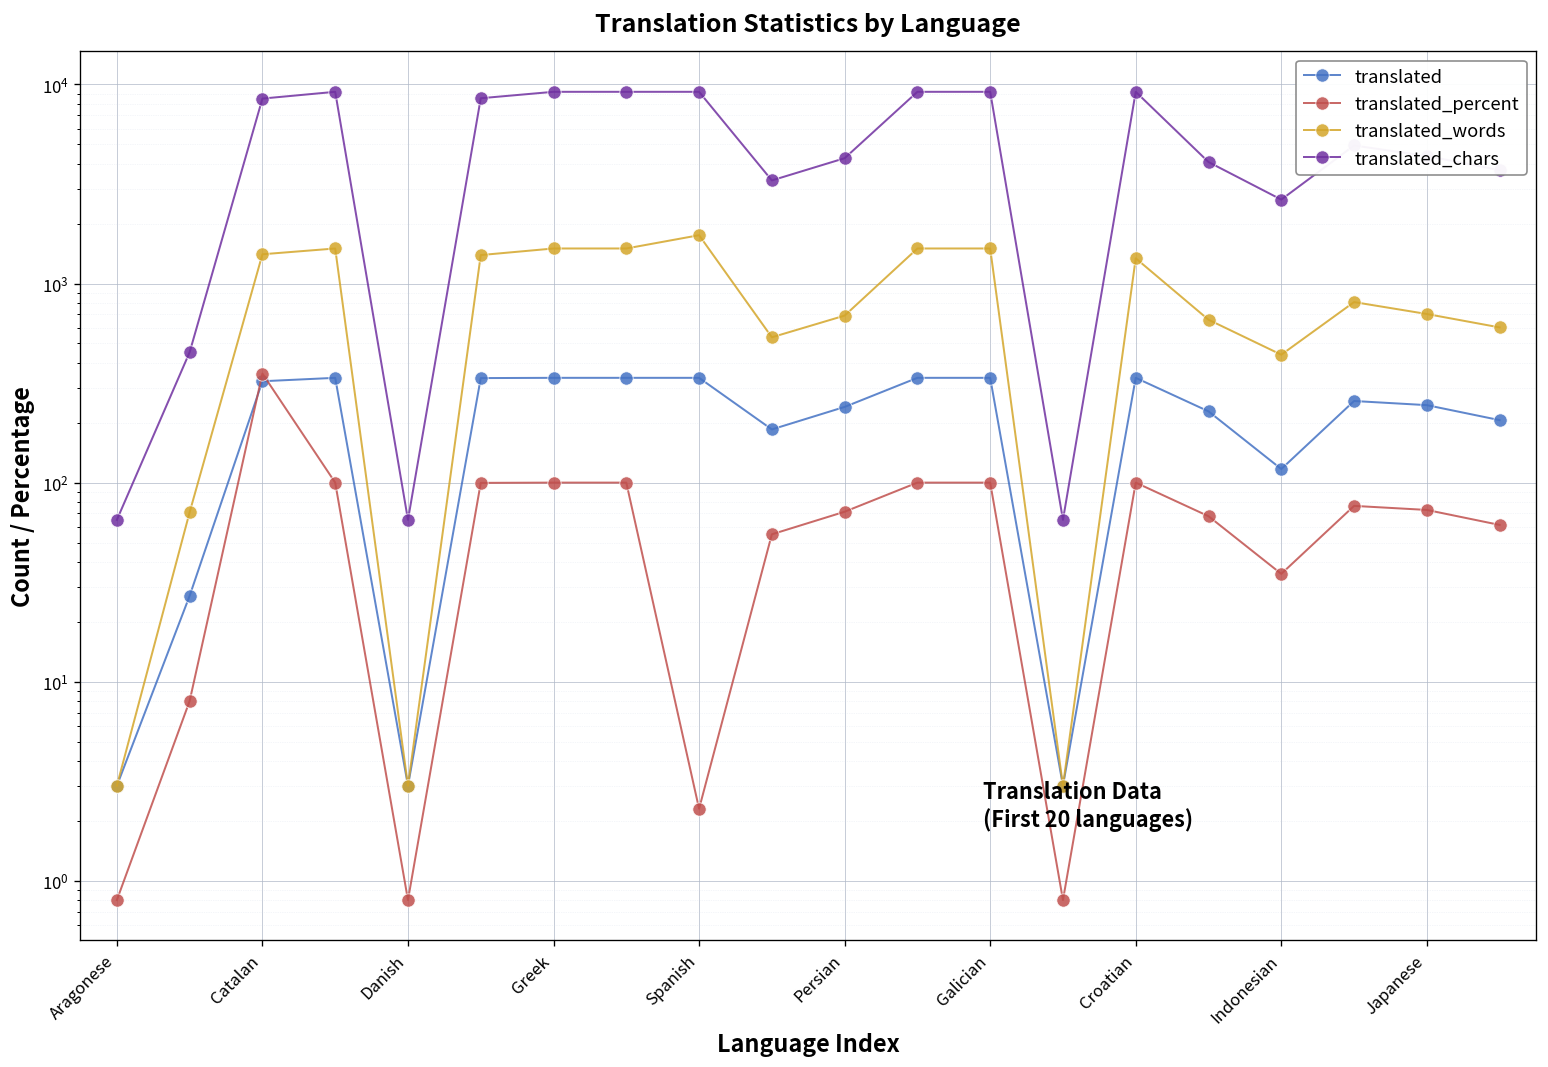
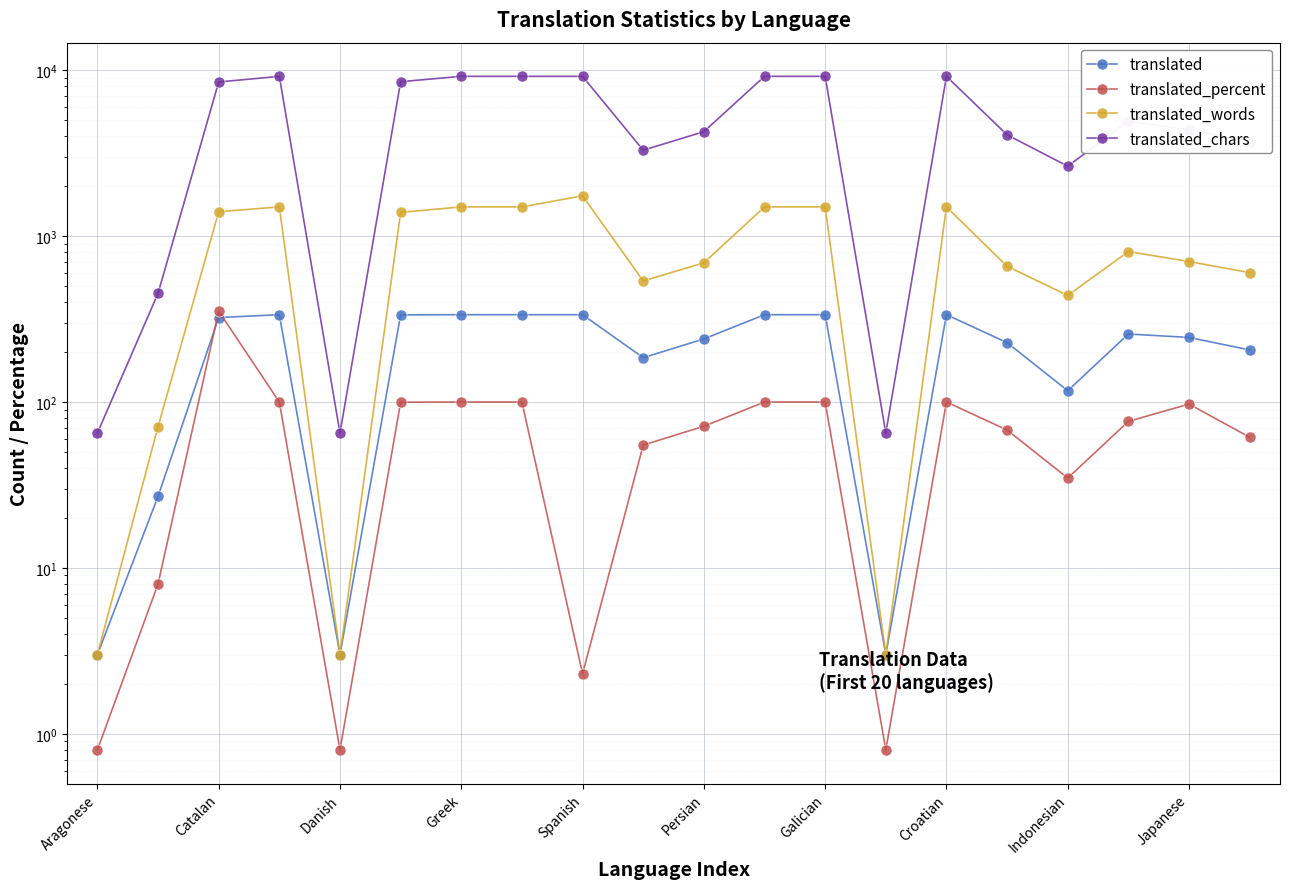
translated_words, Croatian: 1300 -> 1500
translated_percent, Japanese: 70 -> 100
